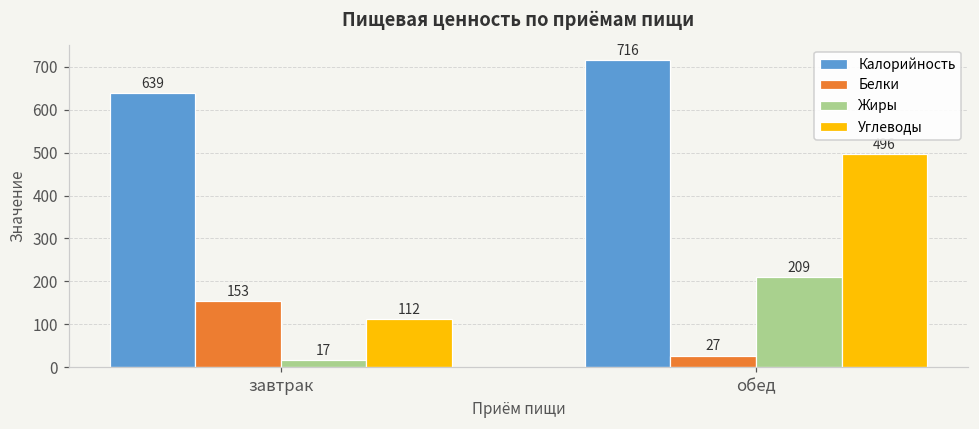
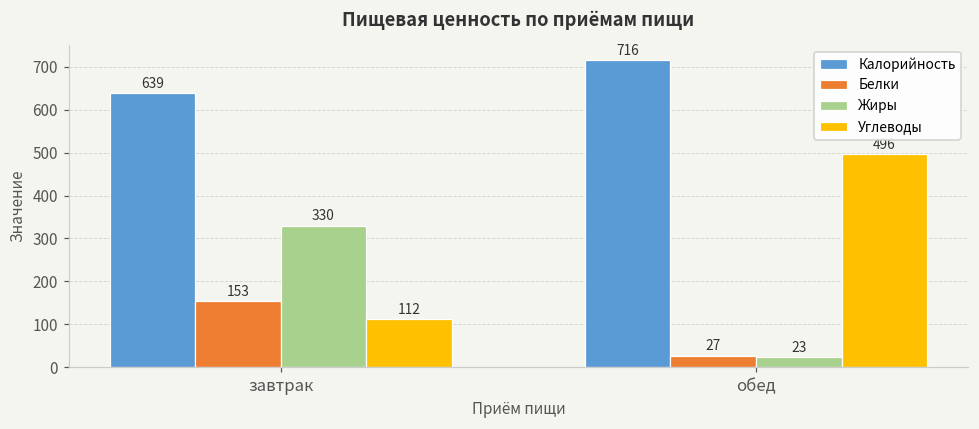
Жиры, завтрак: 17 -> 330
Жиры, обед: 209 -> 23
